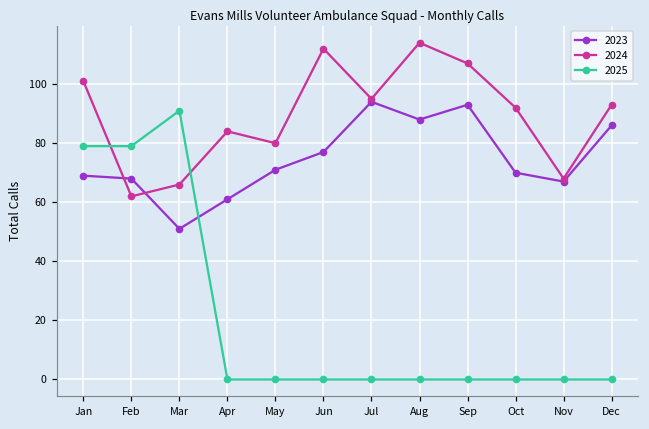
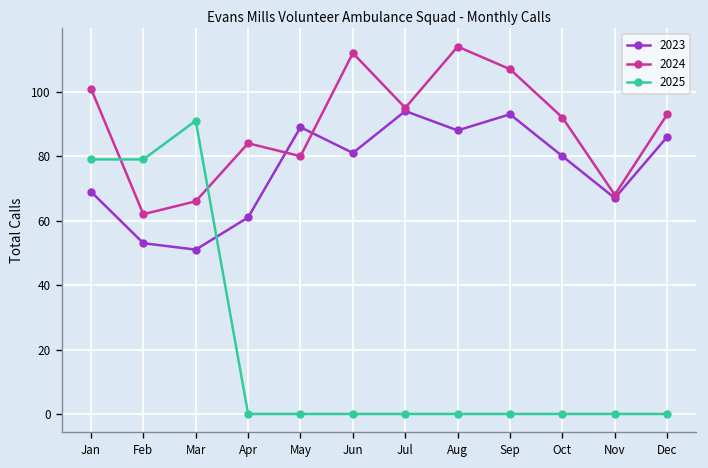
2023, Feb: 68 -> 53
2023, May: 71 -> 89
2023, Jun: 77 -> 81
2023, Oct: 70 -> 80
